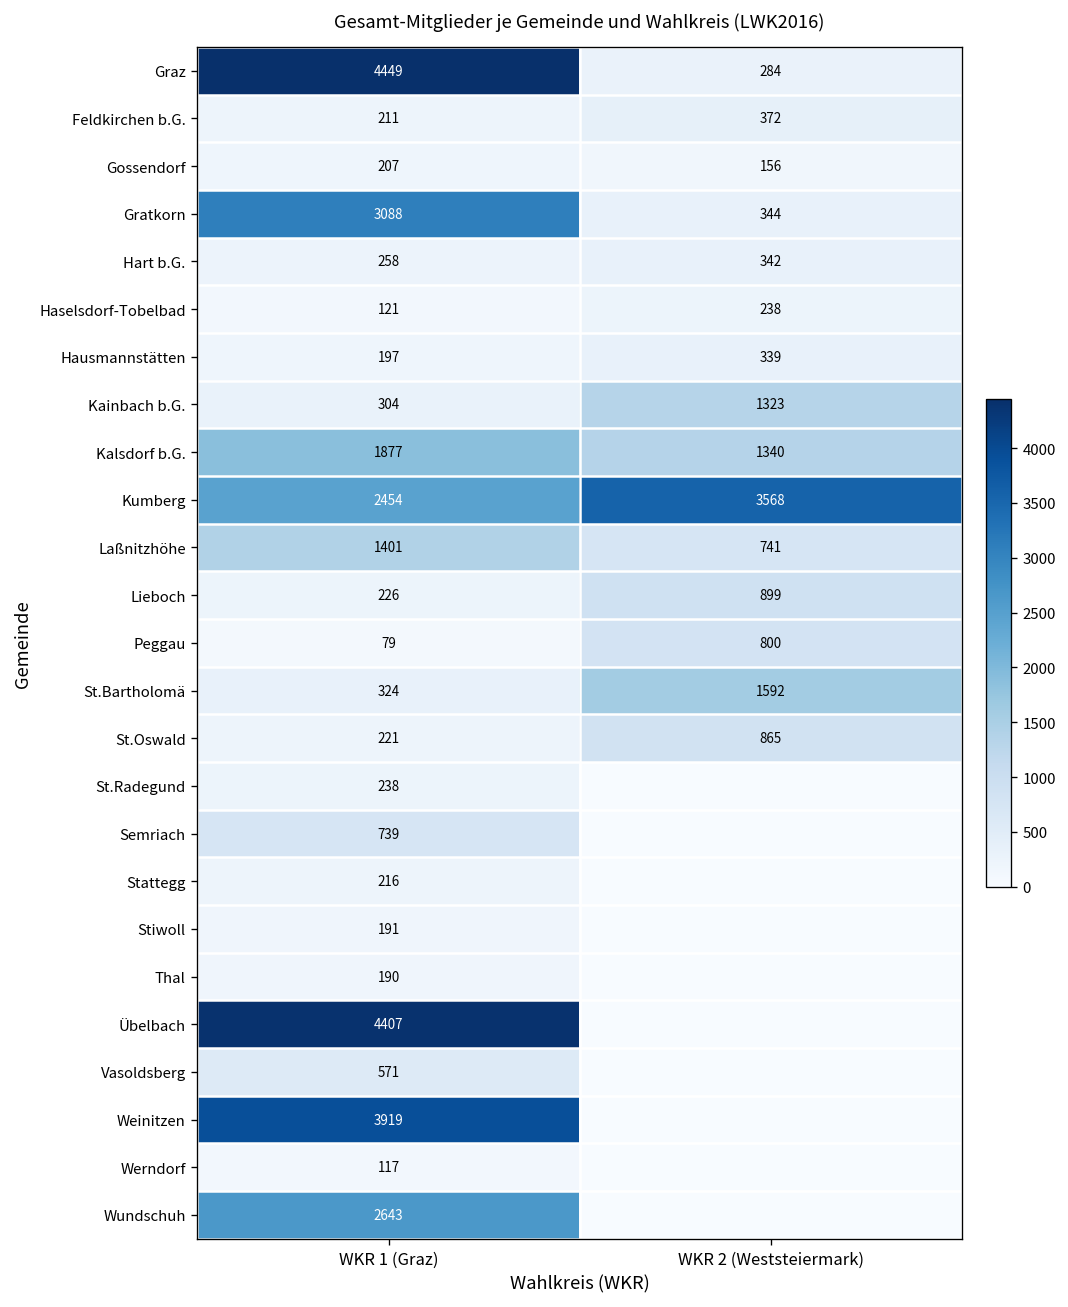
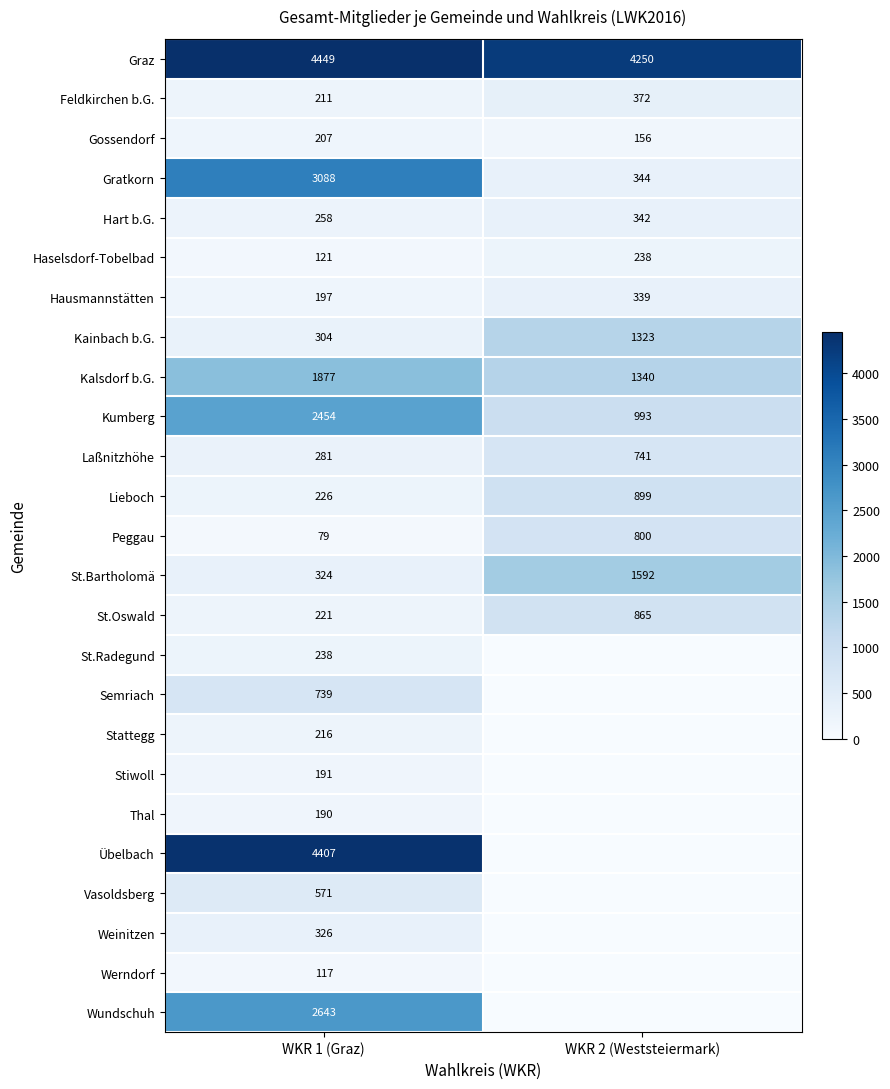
Graz, WKR 2 (Weststeiermark): 284 -> 4250
Kumberg, WKR 2 (Weststeiermark): 3568 -> 993
Laßnitzhöhe, WKR 1 (Graz): 1401 -> 281
Weinitzen, WKR 1 (Graz): 3919 -> 326
